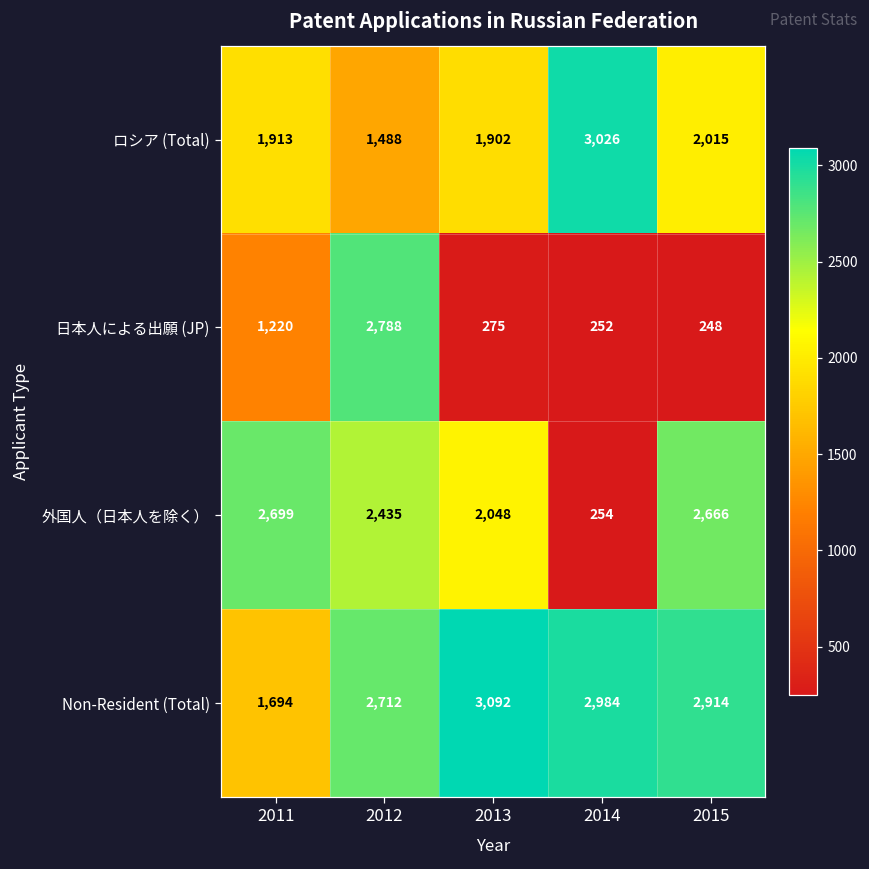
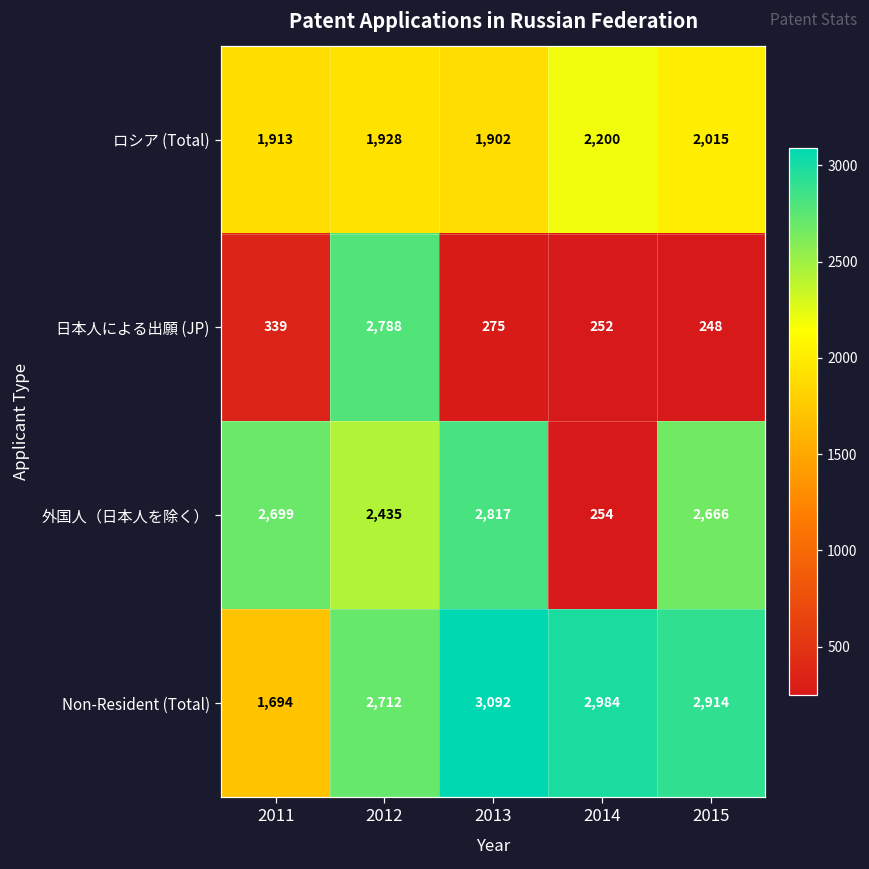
ロシア (Total), 2012: 1,488 -> 1,928
ロシア (Total), 2014: 3,026 -> 2,200
日本人による出願 (JP), 2011: 1,220 -> 339
外国人（日本人を除く）, 2013: 2,048 -> 2,817
